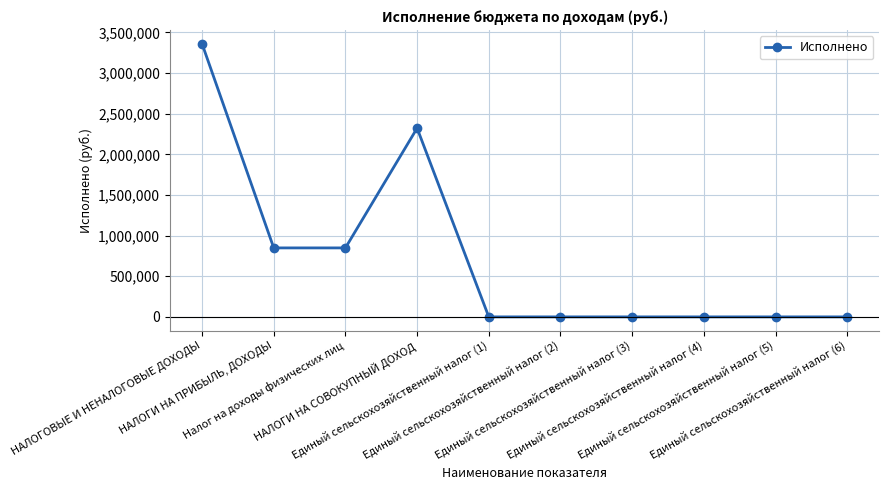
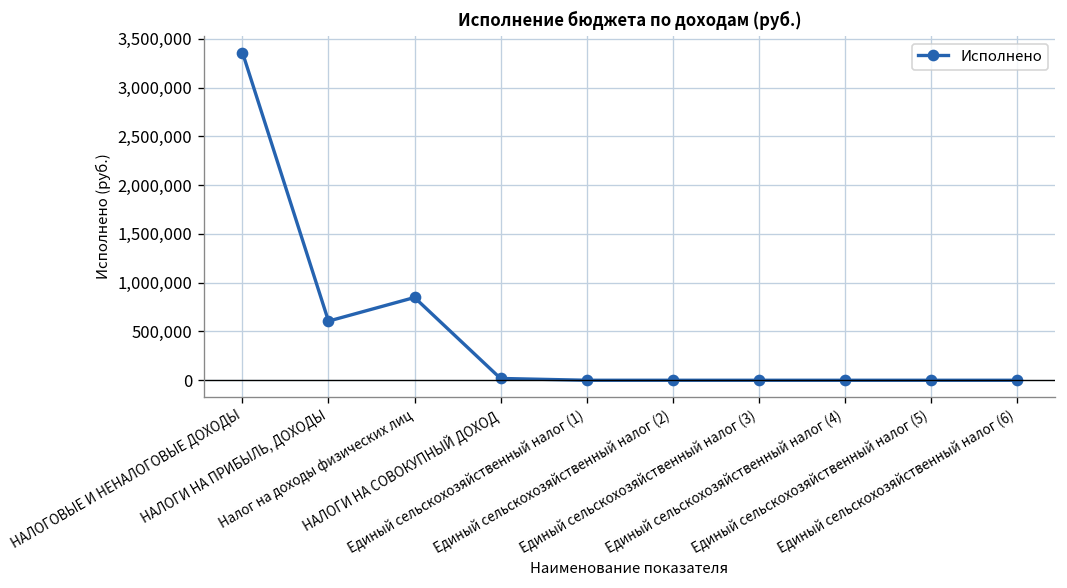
НАЛОГИ НА ПРИБЫЛЬ, ДОХОДЫ: 800,000 -> 600,000
НАЛОГИ НА СОВОКУПНЫЙ ДОХОД: 2,300,000 -> 0
